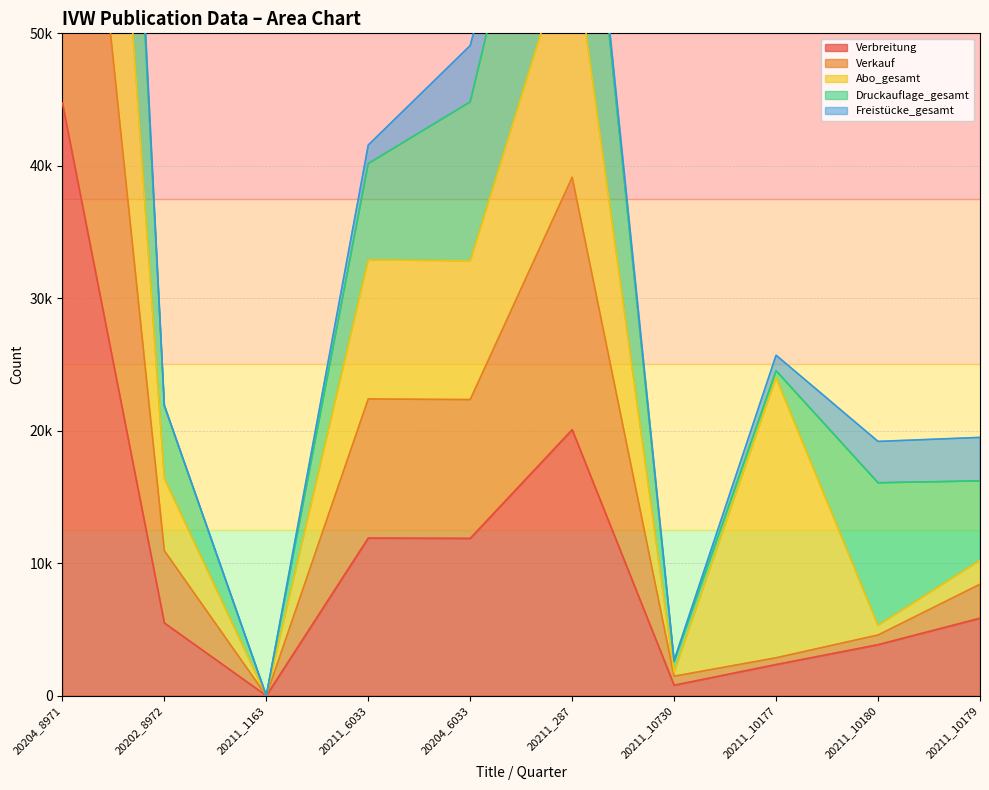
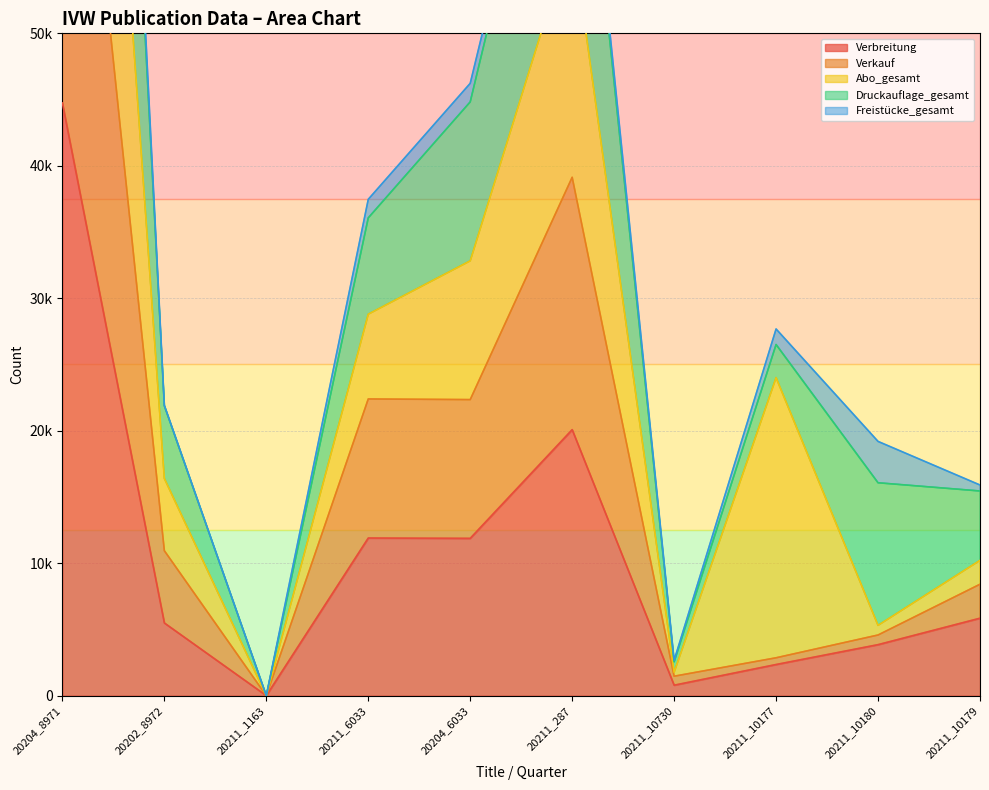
Abo_gesamt, 20211_6033: 10500 -> 6400
Freistücke_gesamt, 20204_6033: 4300 -> 1400
Druckauflage_gesamt, 20211_10177: 500 -> 2500
Druckauflage_gesamt, 20211_10179: 6000 -> 5200
Freistücke_gesamt, 20211_10179: 3300 -> 500
